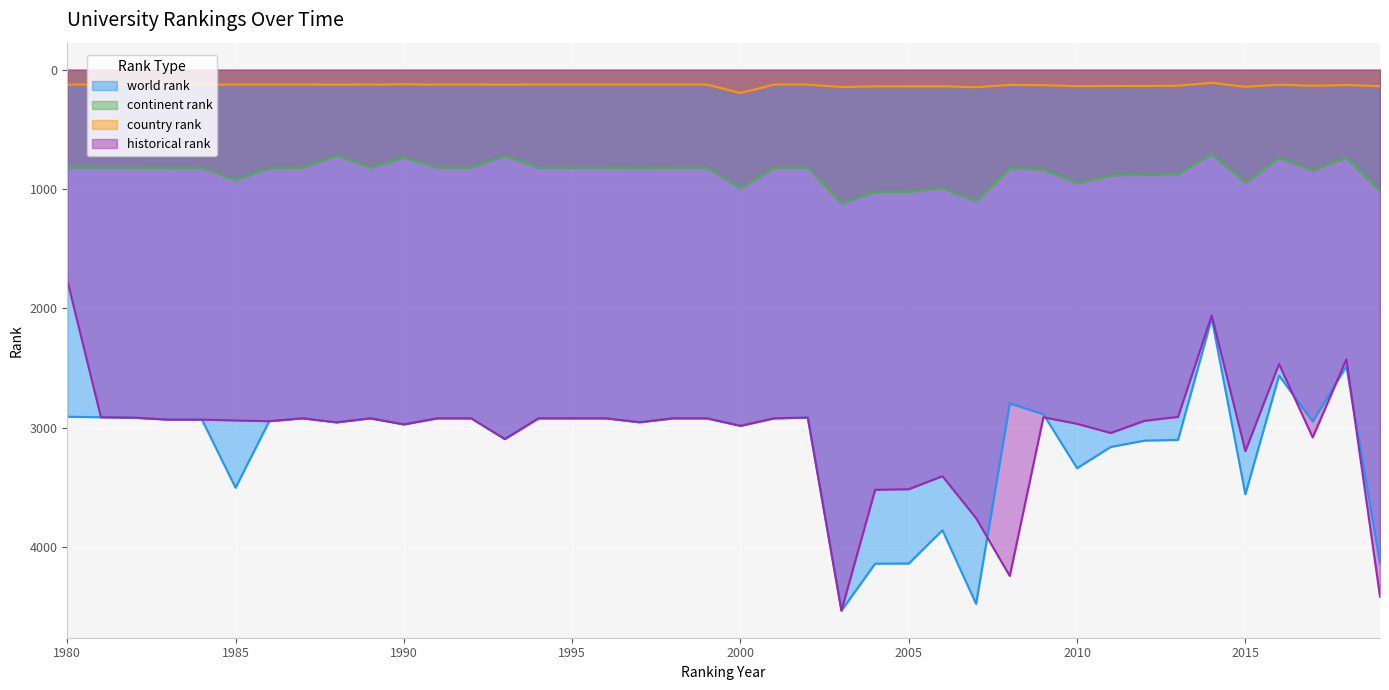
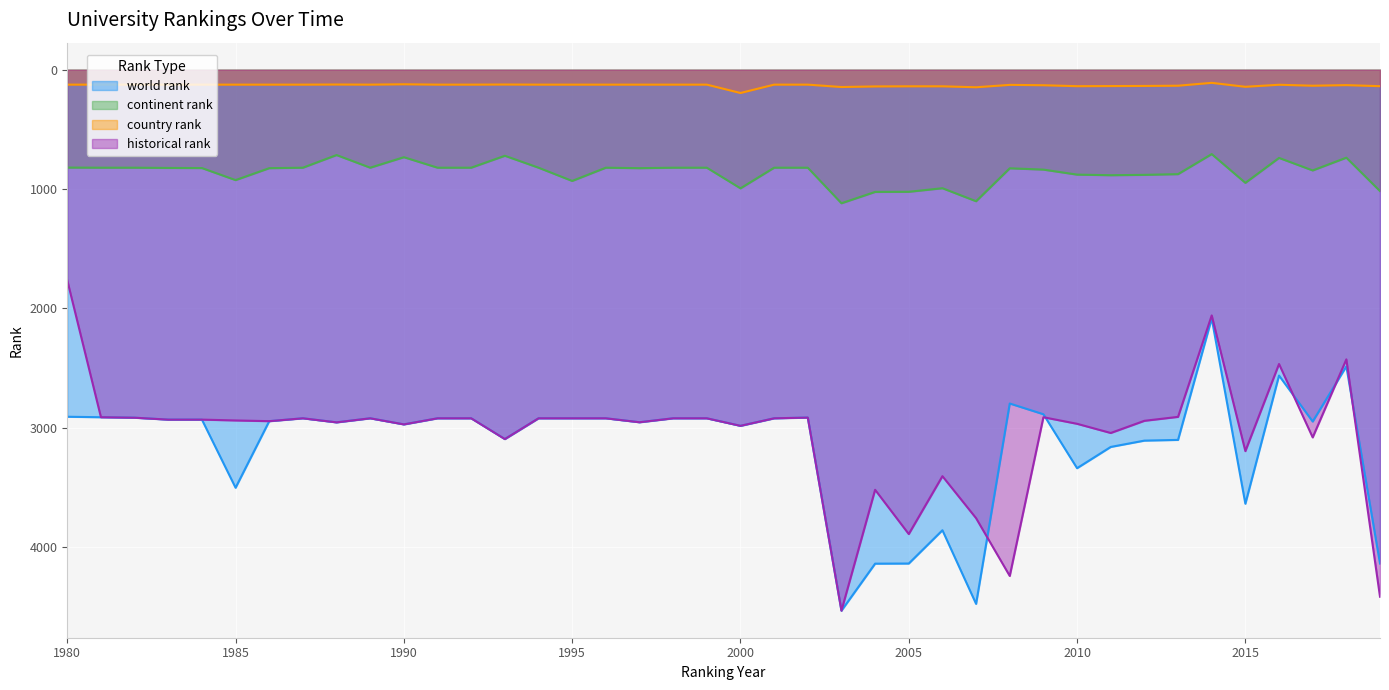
continent rank, 1995: 820 -> 930
historical rank, 2005: 3520 -> 3890
continent rank, 2010: 950 -> 880
world rank, 2015: 3560 -> 3640
